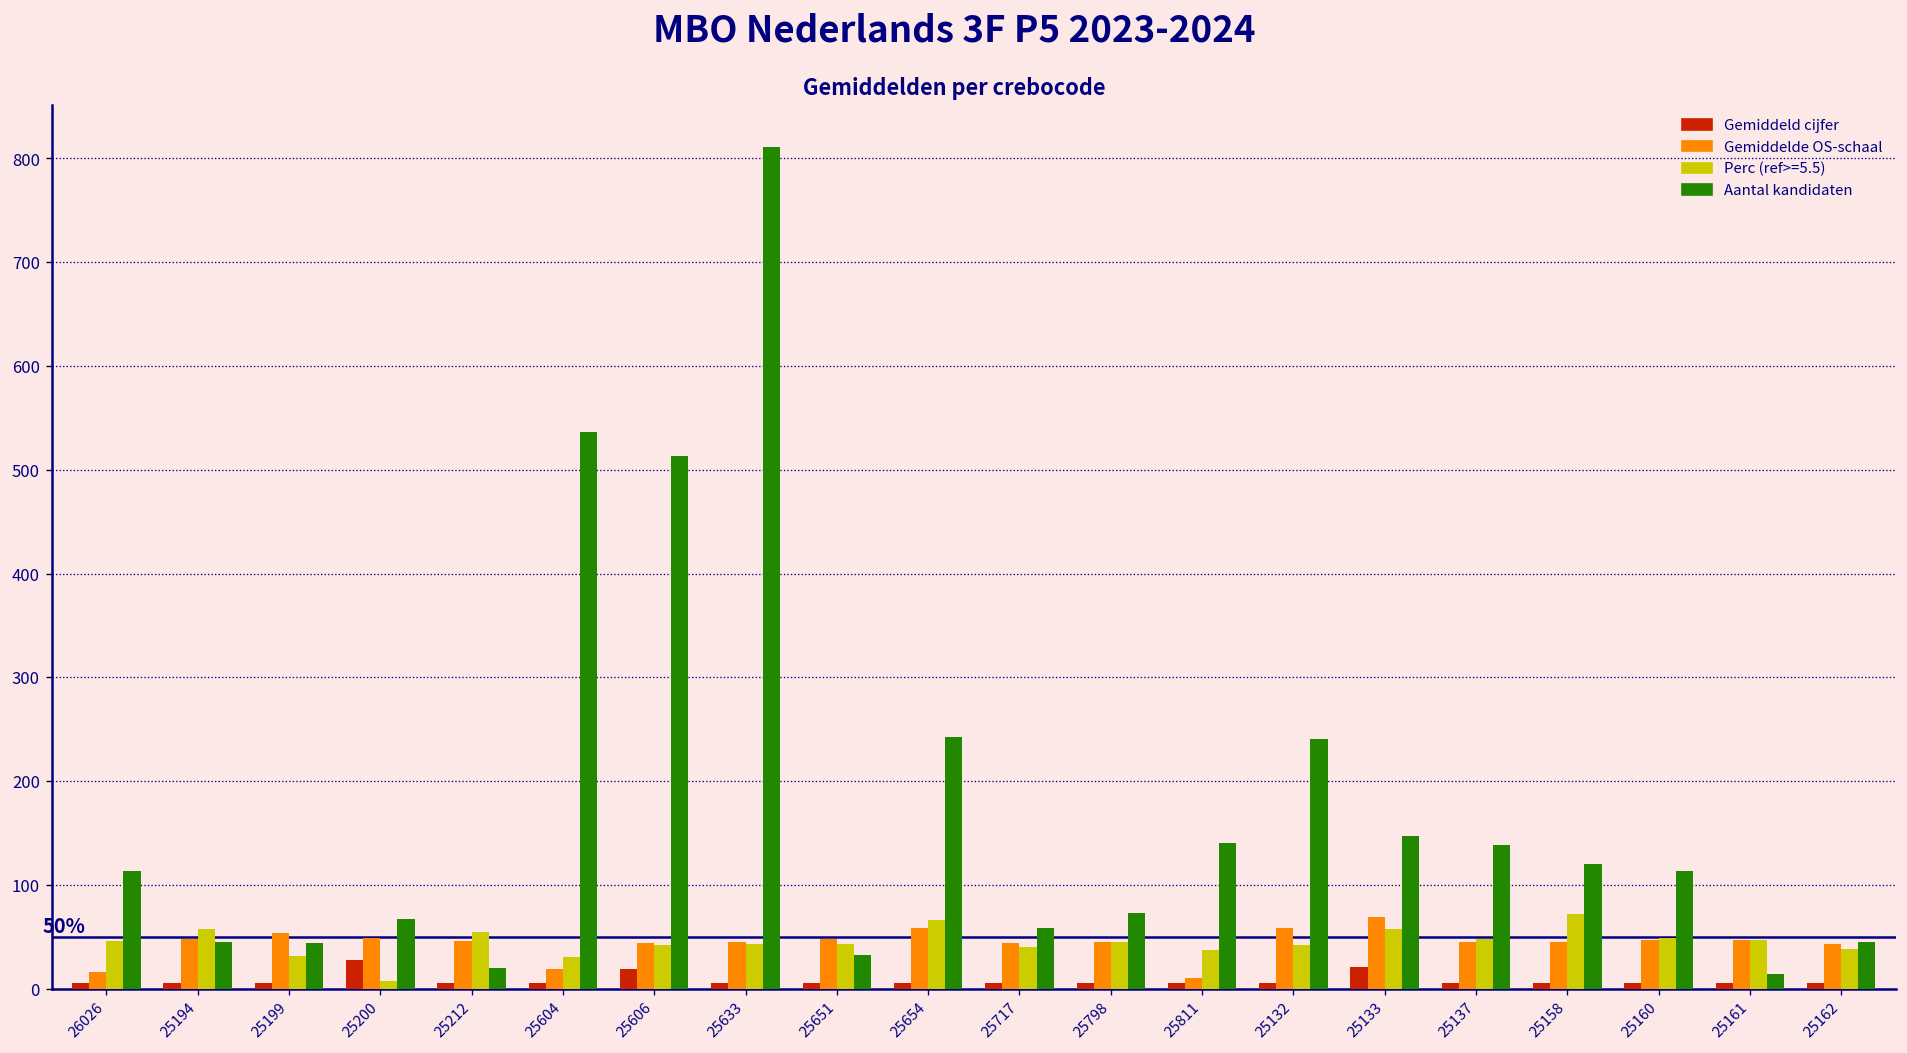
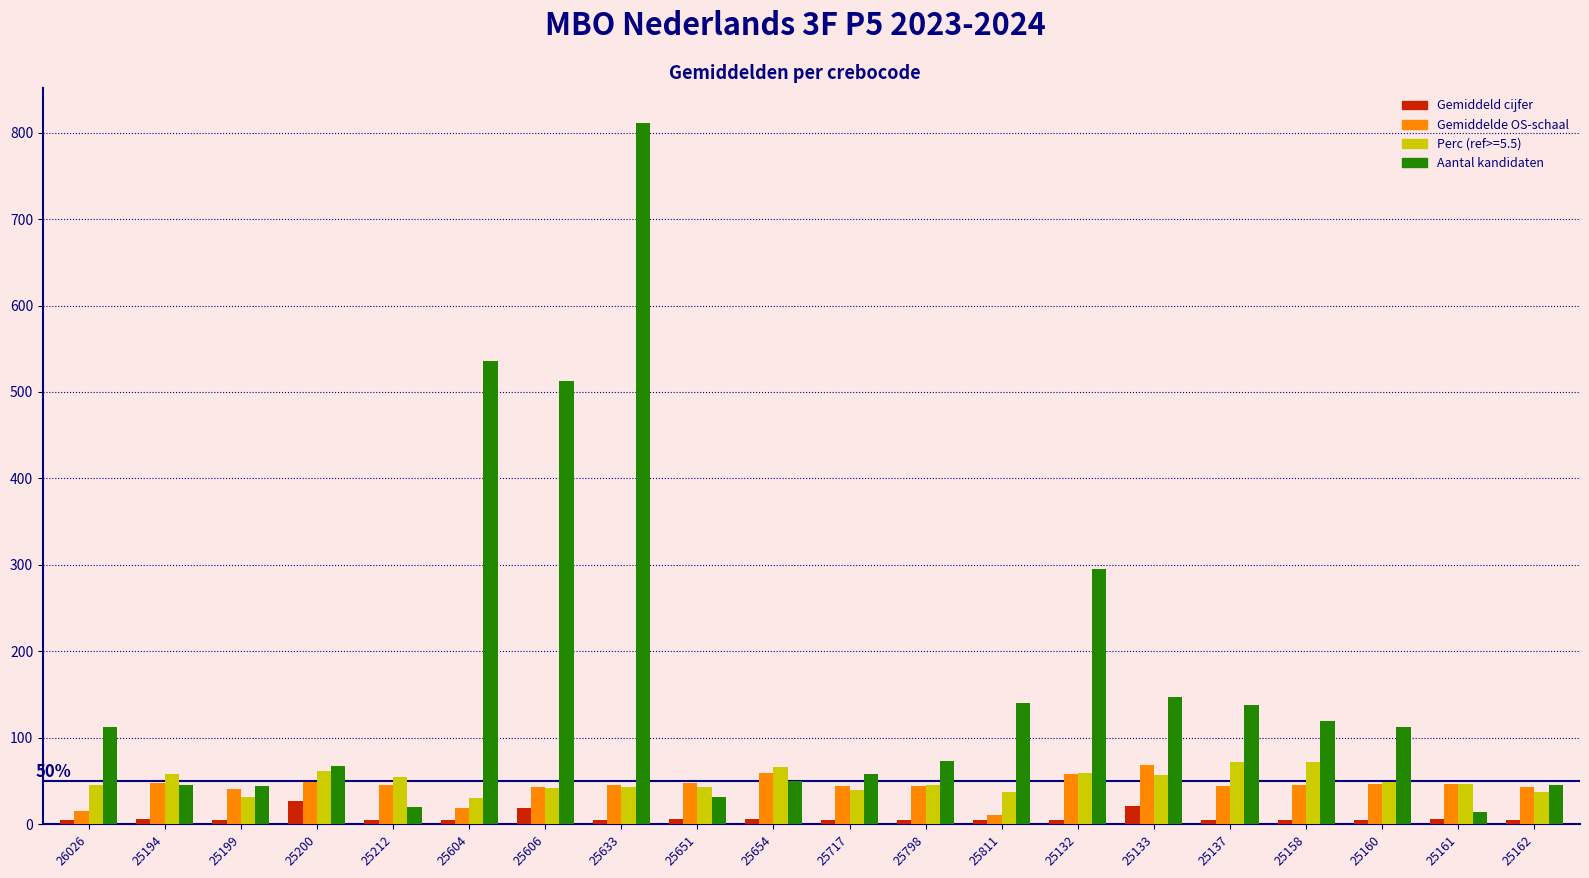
Gemiddelde OS-schaal, 25199: 50 -> 40
Perc (ref>=5.5), 25200: 10 -> 60
Aantal kandidaten, 25654: 240 -> 50
Perc (ref>=5.5), 25132: 40 -> 60
Aantal kandidaten, 25132: 240 -> 300
Perc (ref>=5.5), 25137: 50 -> 70
